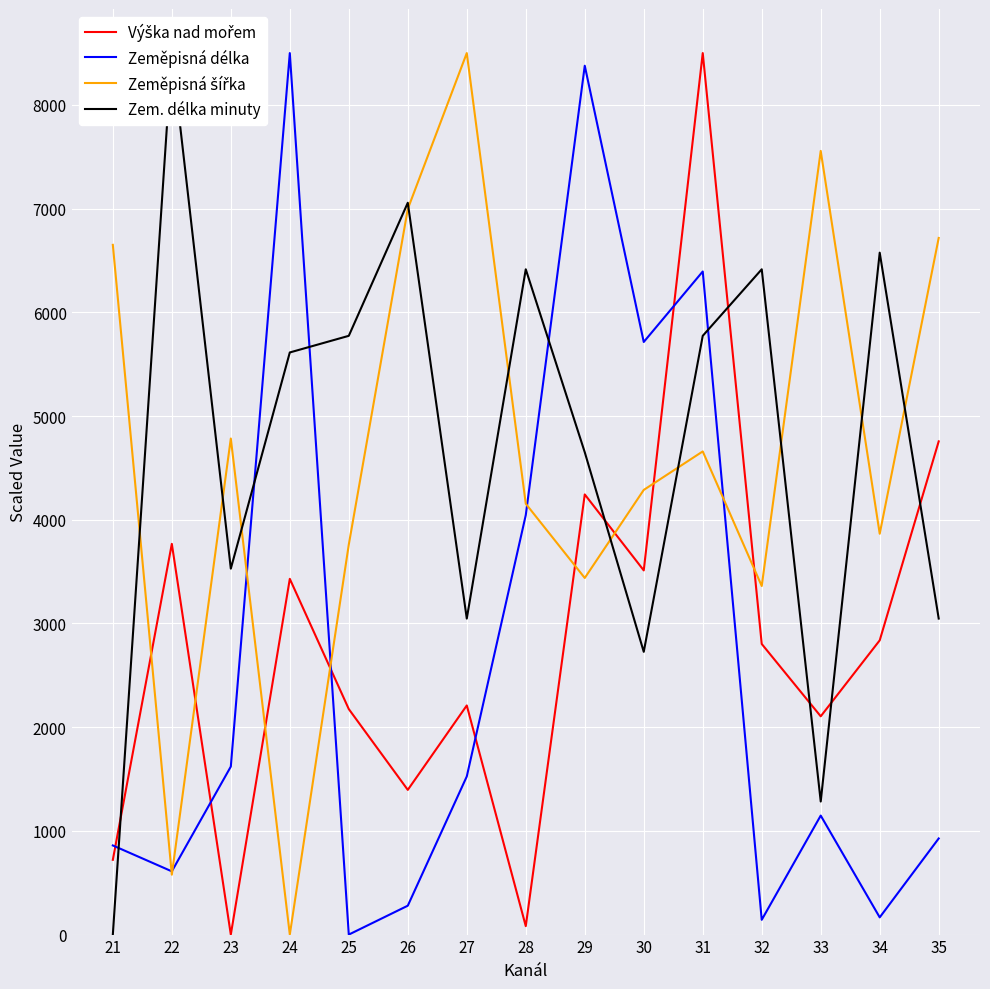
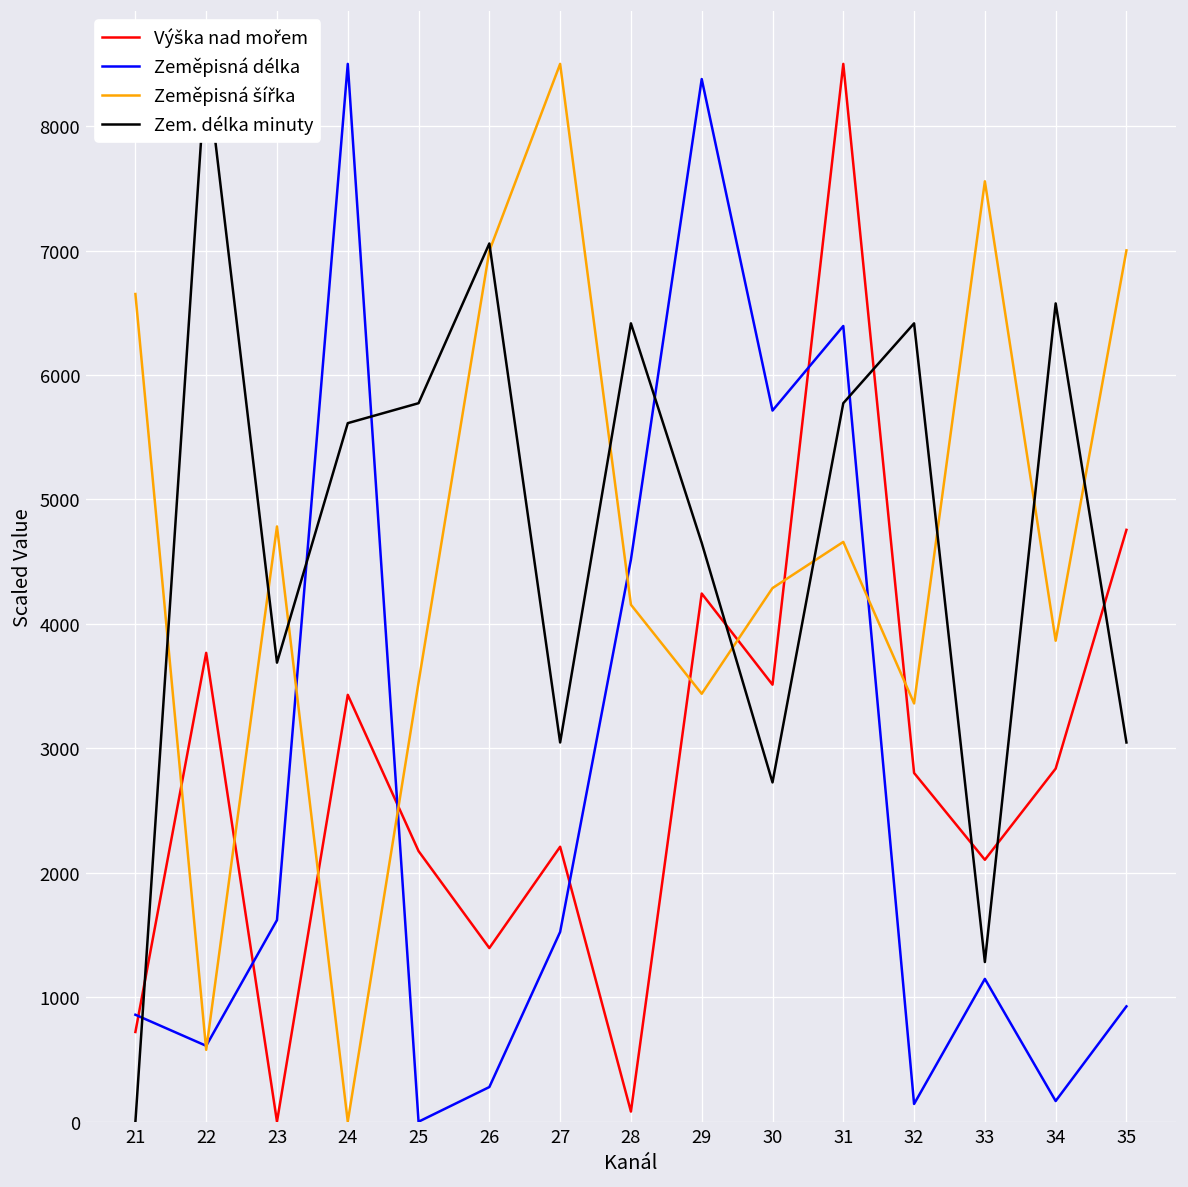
Zem. délka minuty, 23: 3530 -> 3690
Zeměpisná šířka, 25: 3760 -> 3530
Zeměpisná délka, 28: 4040 -> 4520
Zeměpisná šířka, 35: 6720 -> 7000
